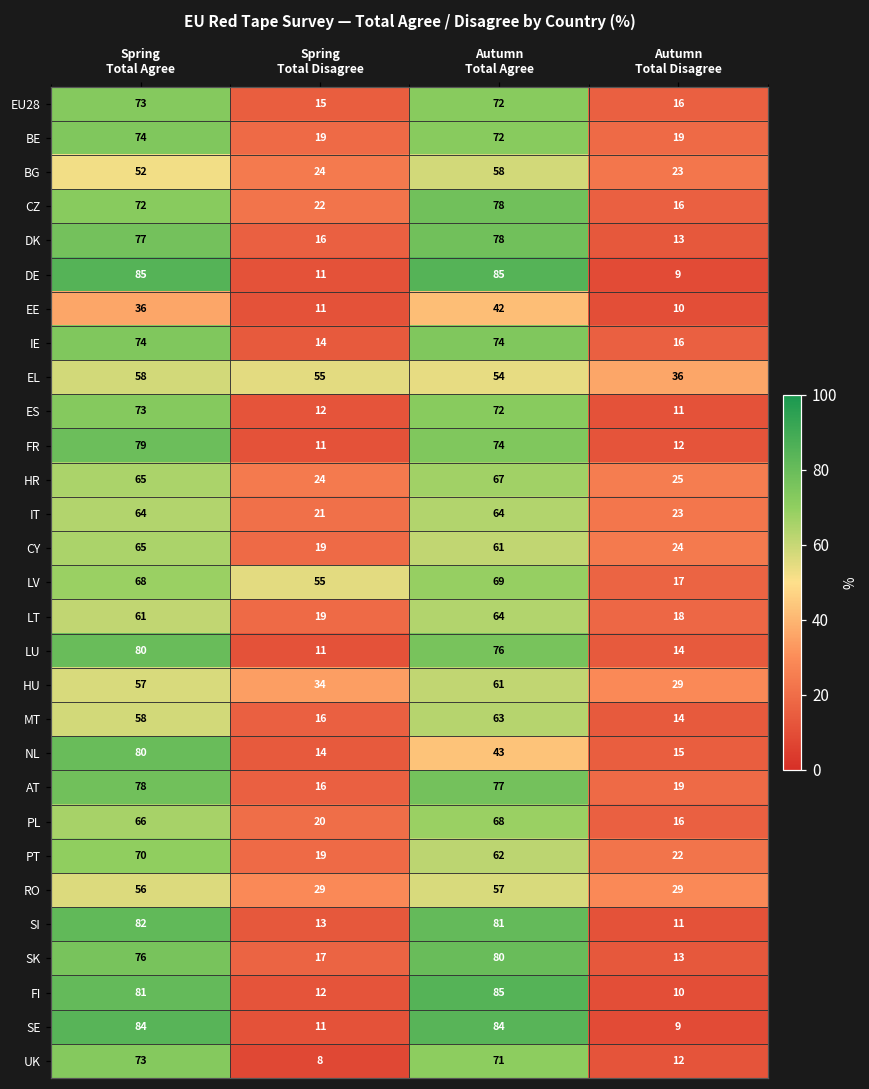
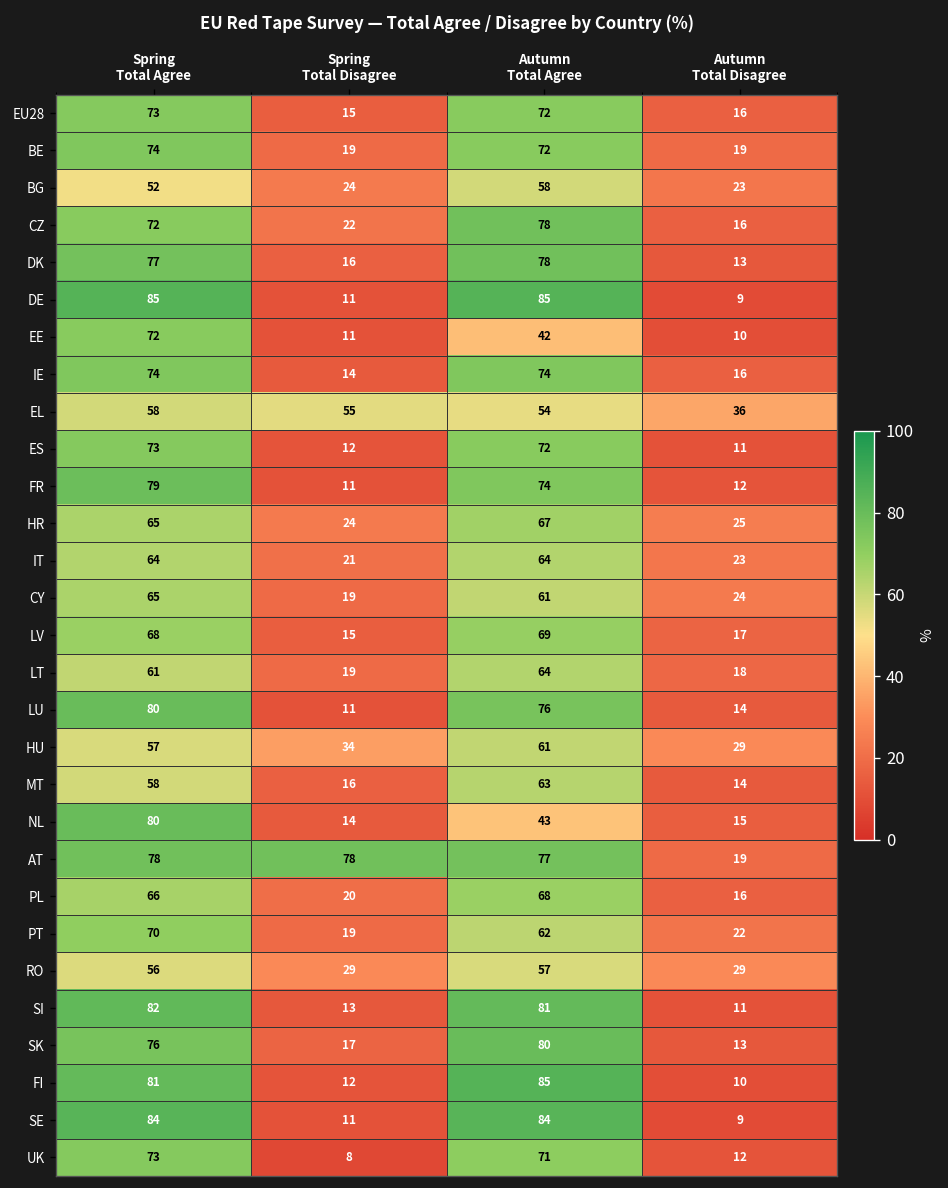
EE, Spring Total Agree: 36 -> 72
LV, Spring Total Disagree: 55 -> 15
AT, Spring Total Disagree: 16 -> 78
